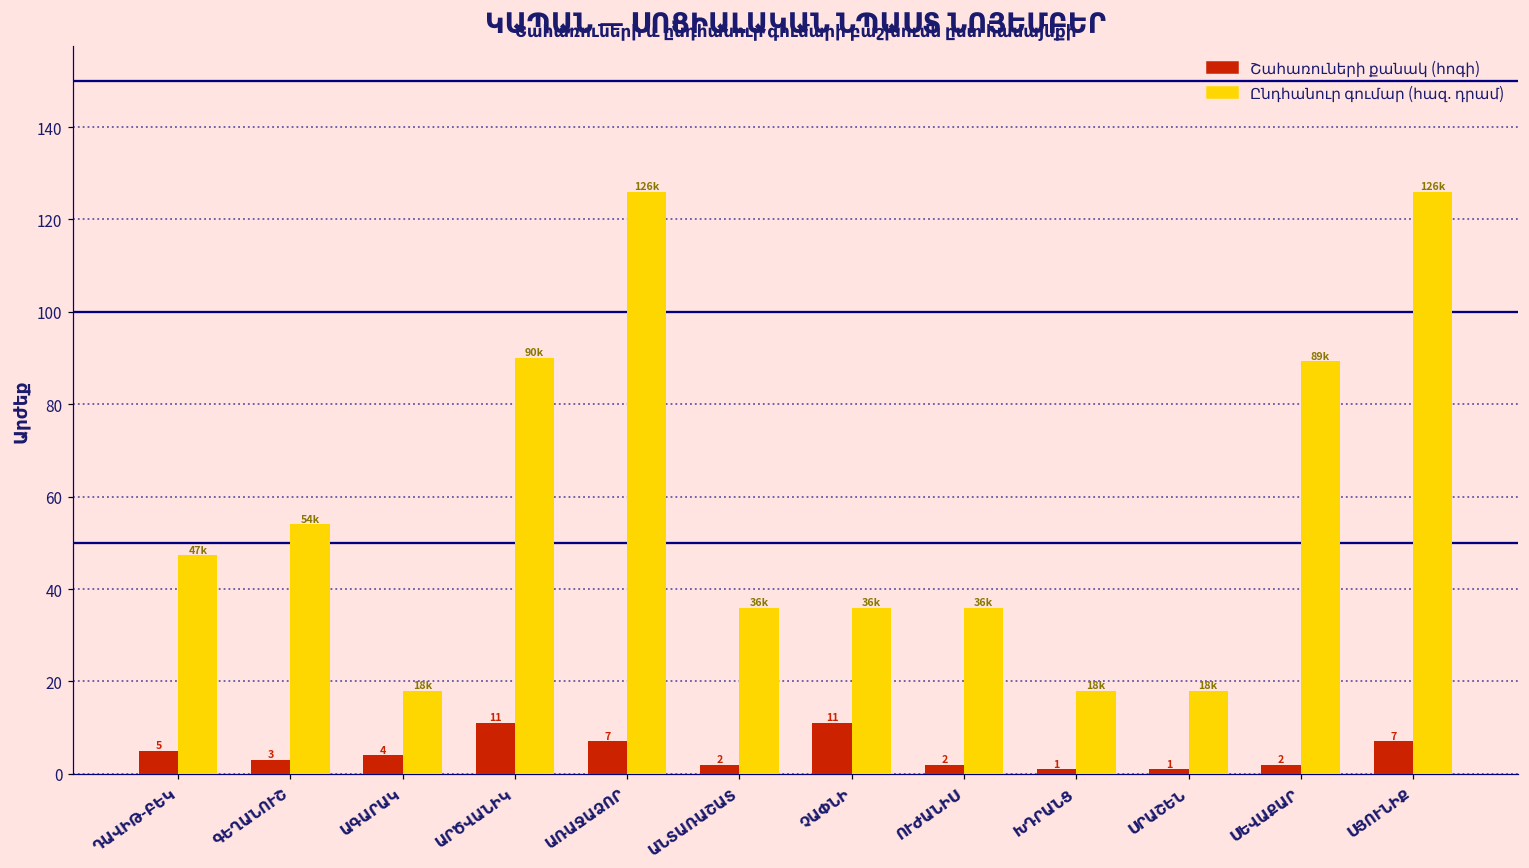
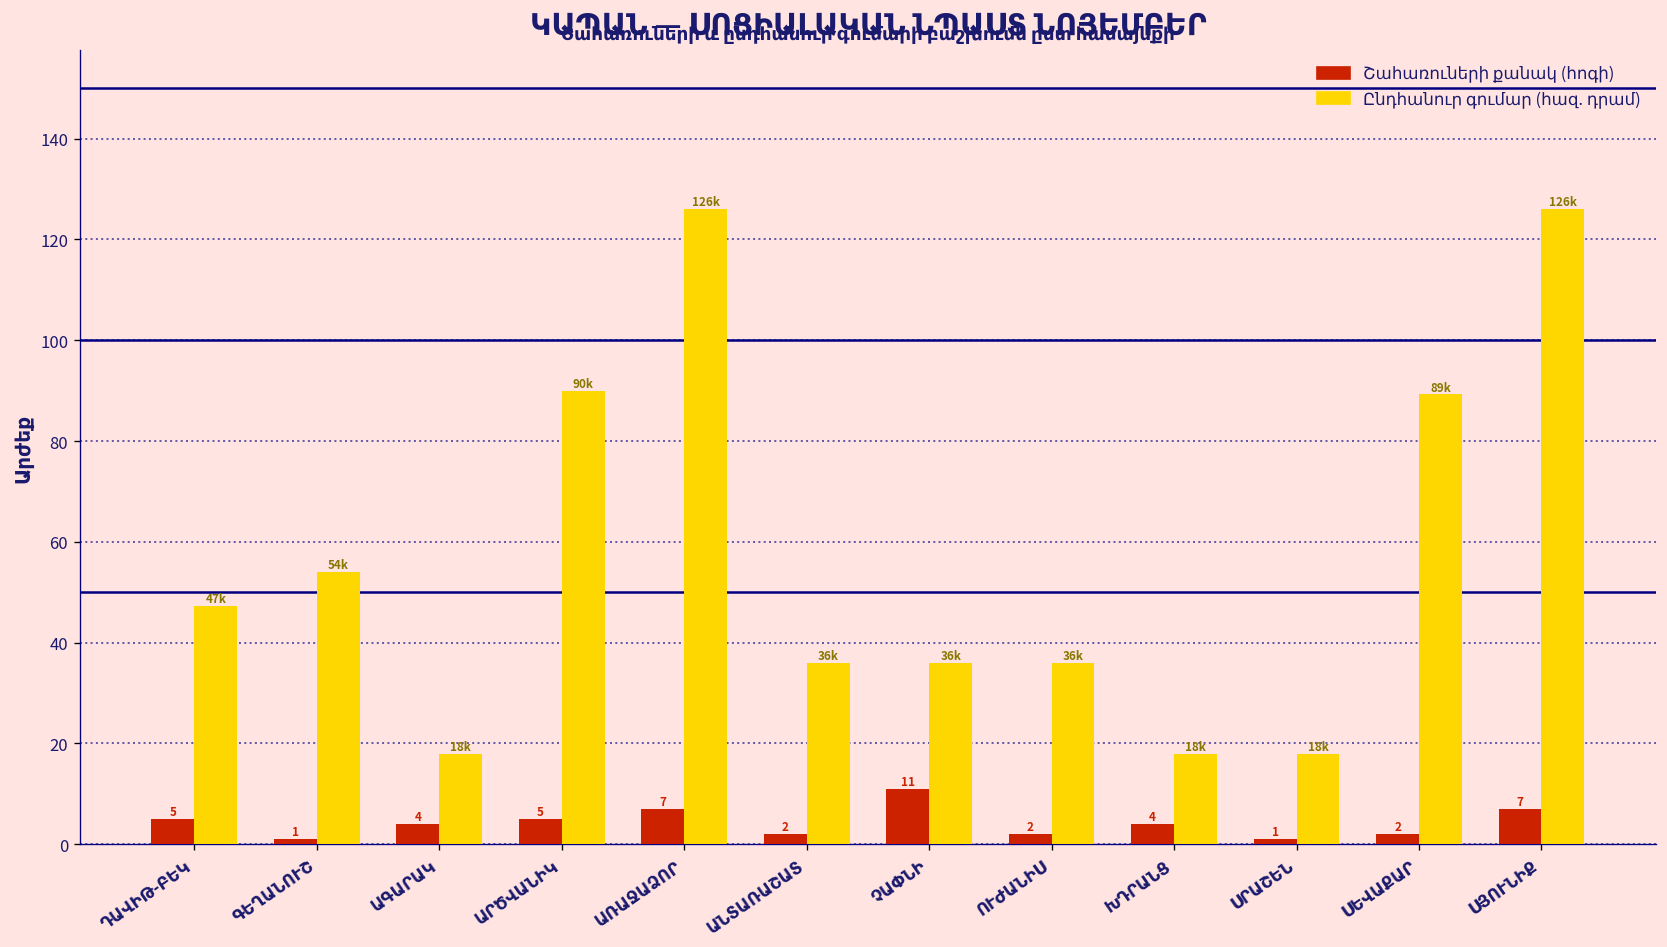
Շահառուների քանակ (հոգի), ԳԵՂԱՆՈՒՇ: 3 -> 1
Շահառուների քանակ (հոգի), ԱՐԾՎԱՆԻԿ: 11 -> 5
Շահառուների քանակ (հոգի), ԽԴՐԱՆՑ: 1 -> 4
